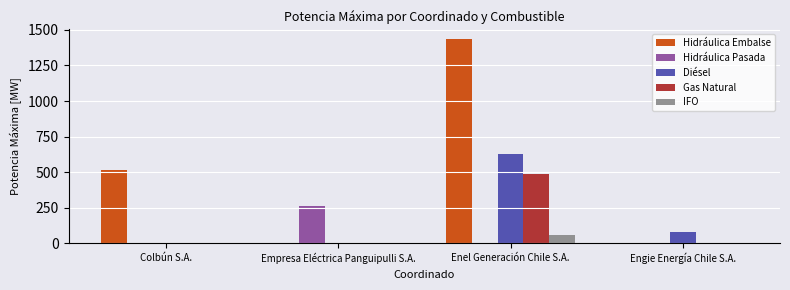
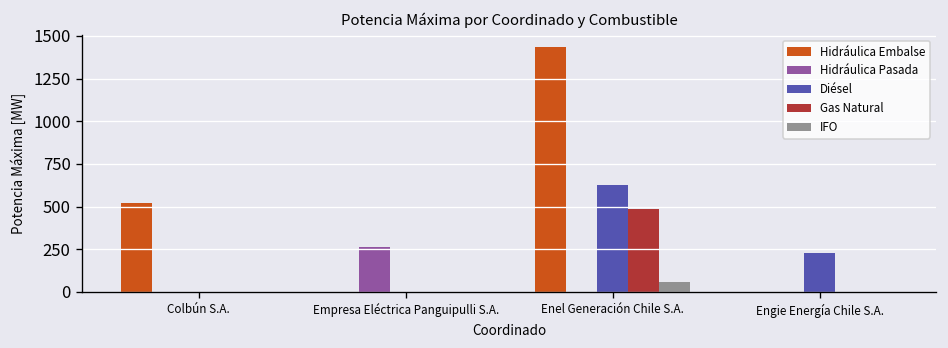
Diésel, Engie Energía Chile S.A.: 80 -> 230
